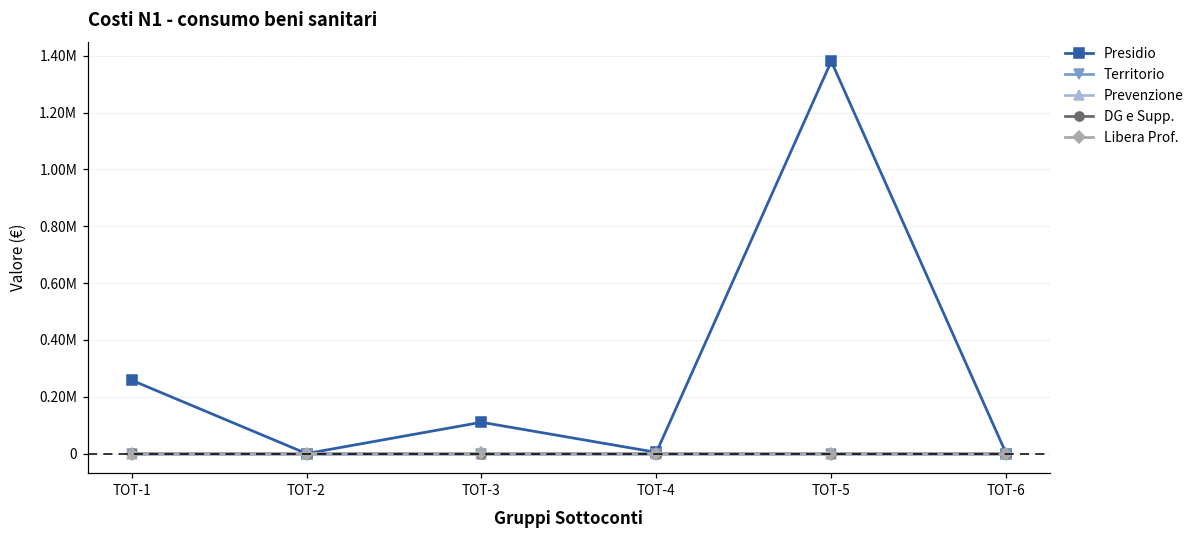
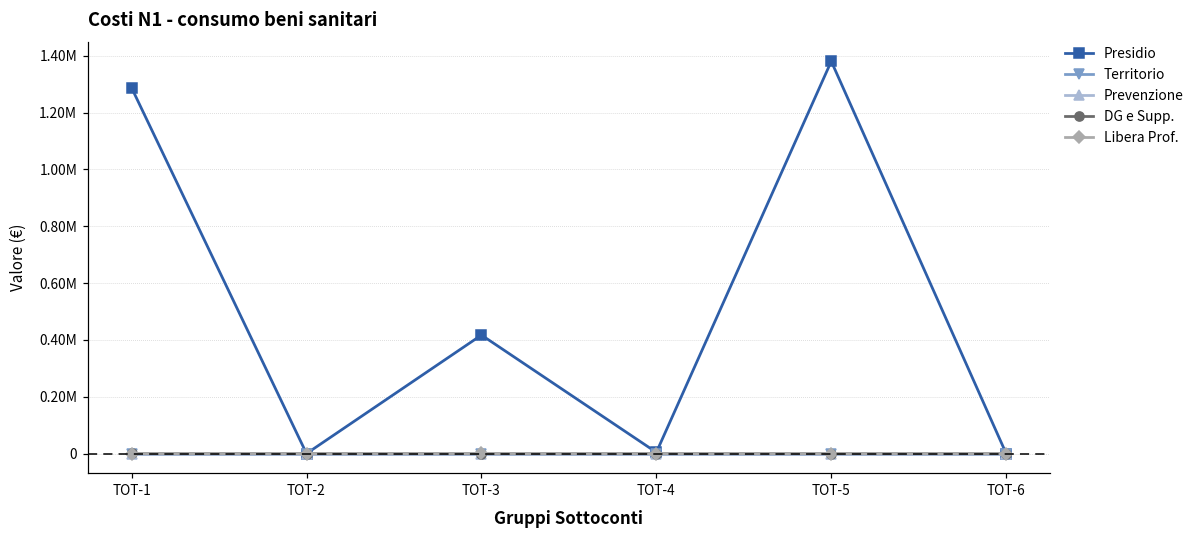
Presidio, TOT-1: 260000 -> 1290000
Presidio, TOT-3: 110000 -> 420000
